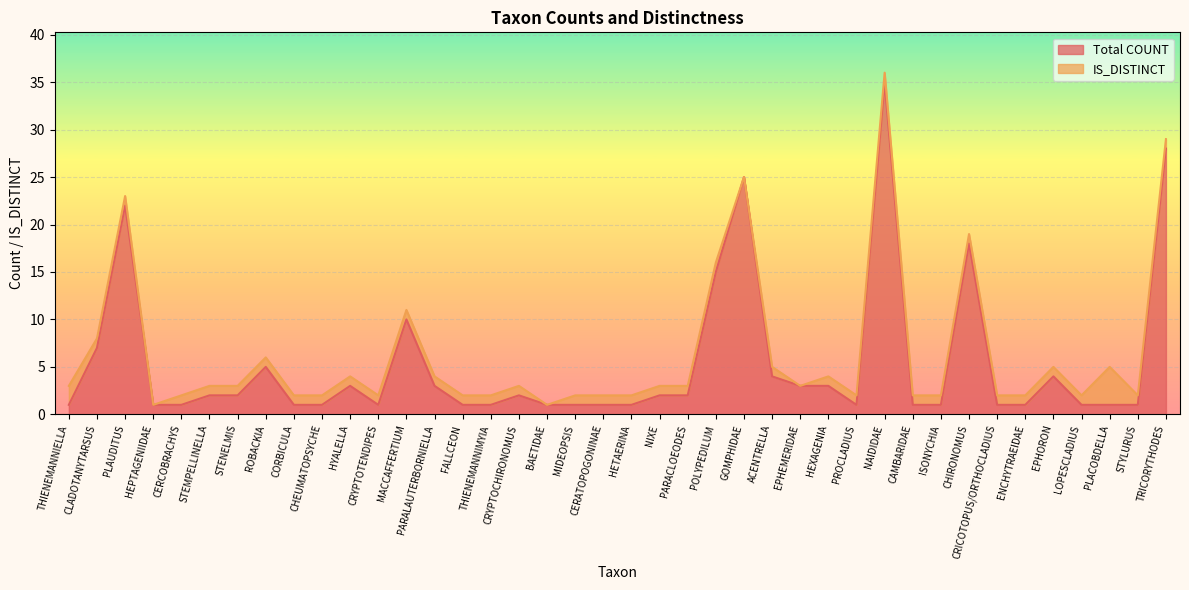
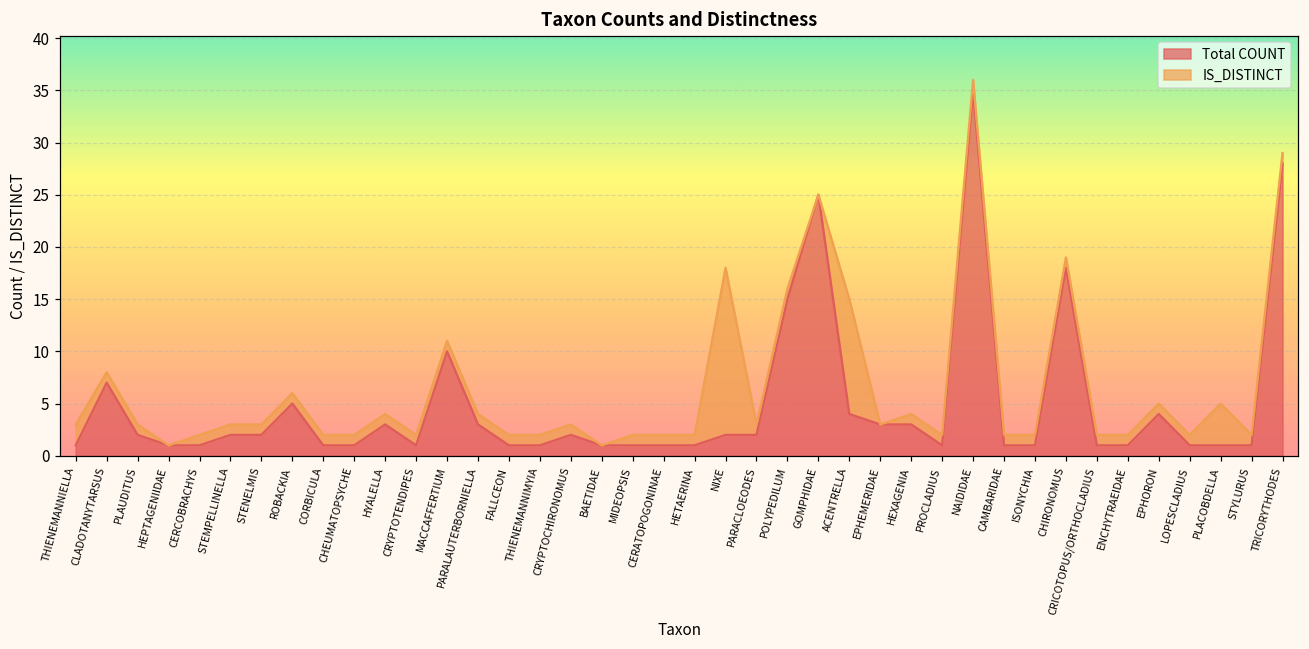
Total COUNT, PLAUDITUS: 22 -> 2
IS_DISTINCT, NIXE: 1 -> 16
IS_DISTINCT, ACENTRELLA: 1 -> 11
